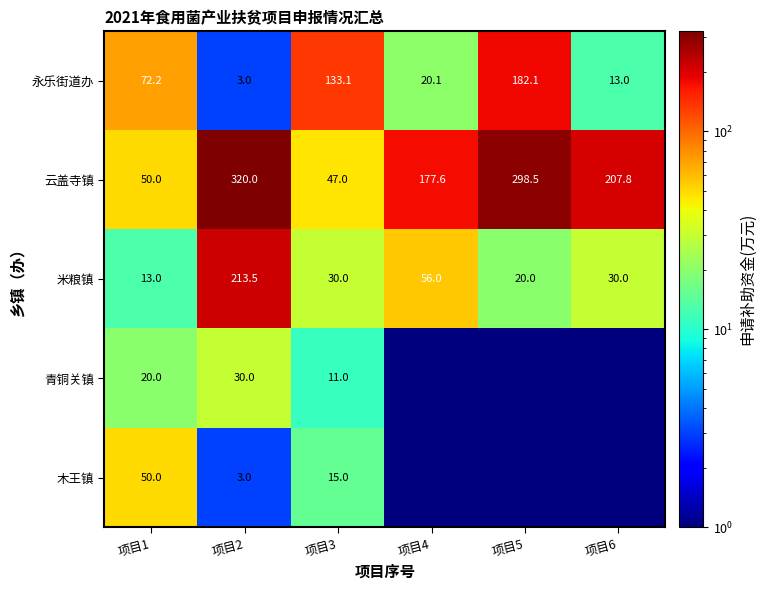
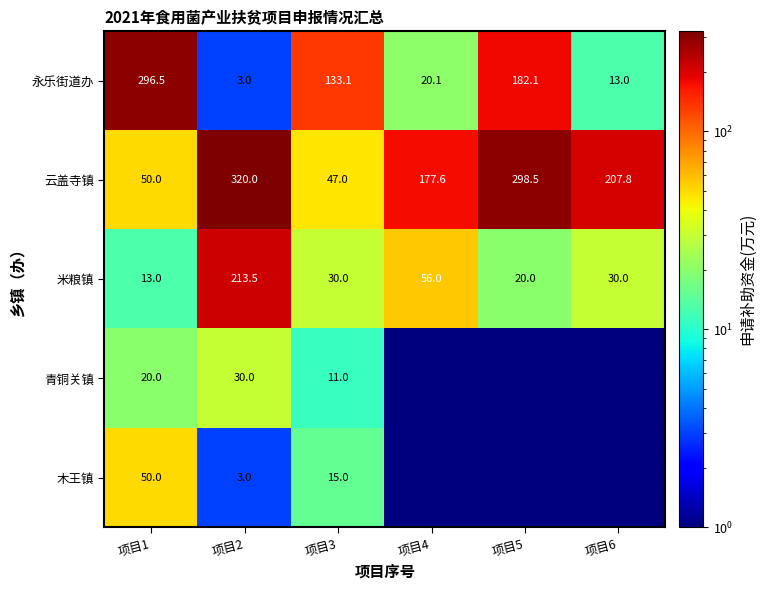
永乐街道办, 项目1: 72.2 -> 296.5
